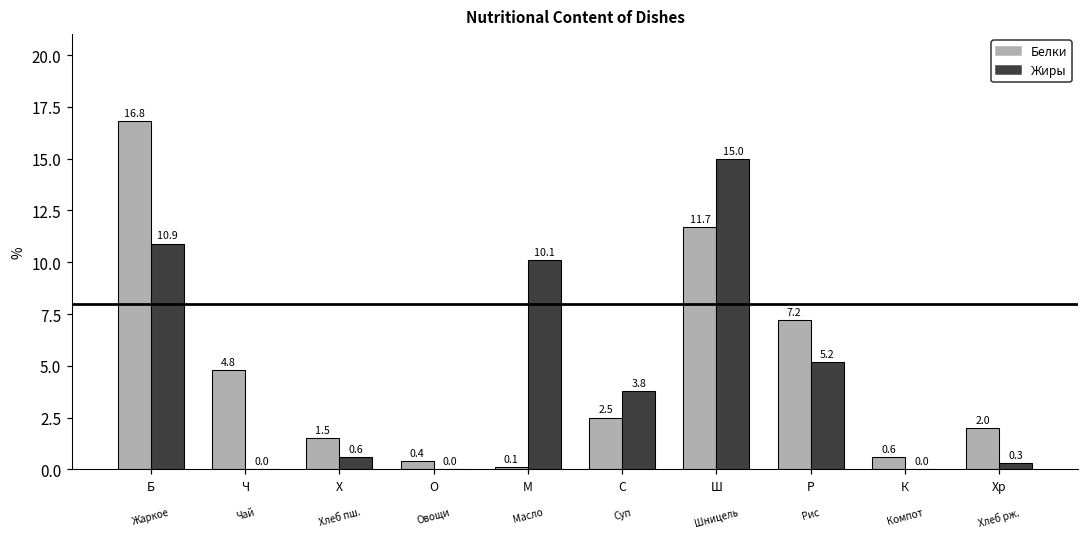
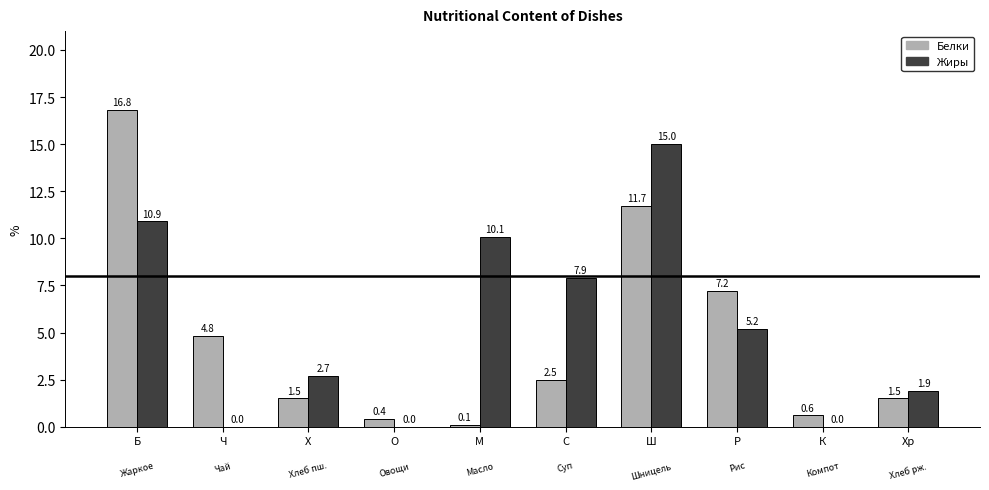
Жиры, Х: 0.6 -> 2.7
Жиры, С: 3.8 -> 7.9
Белки, Хр: 2.0 -> 1.5
Жиры, Хр: 0.3 -> 1.9
